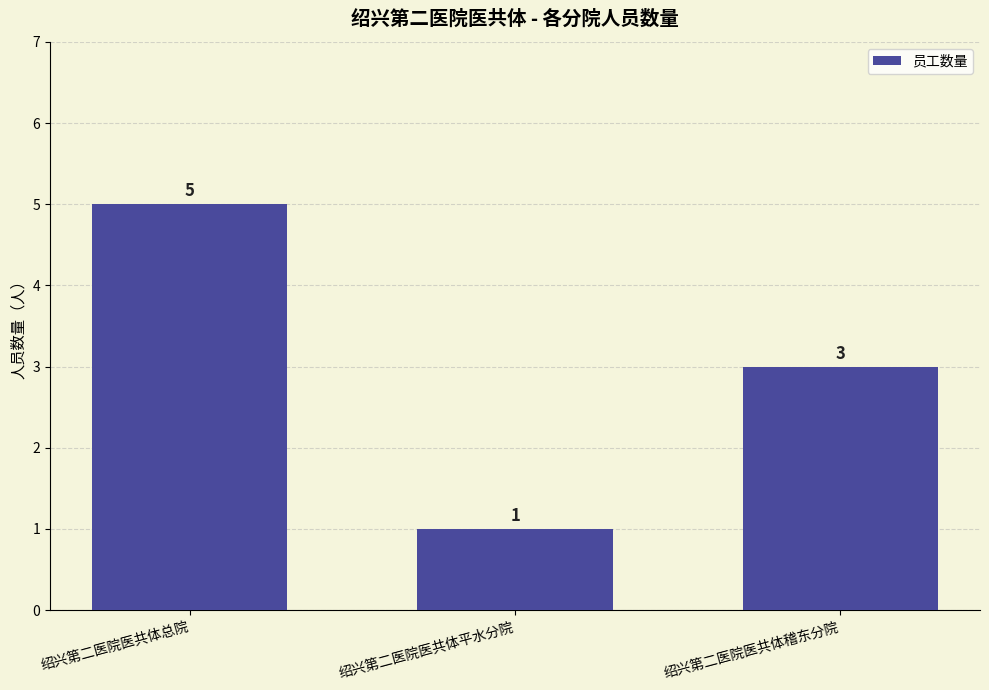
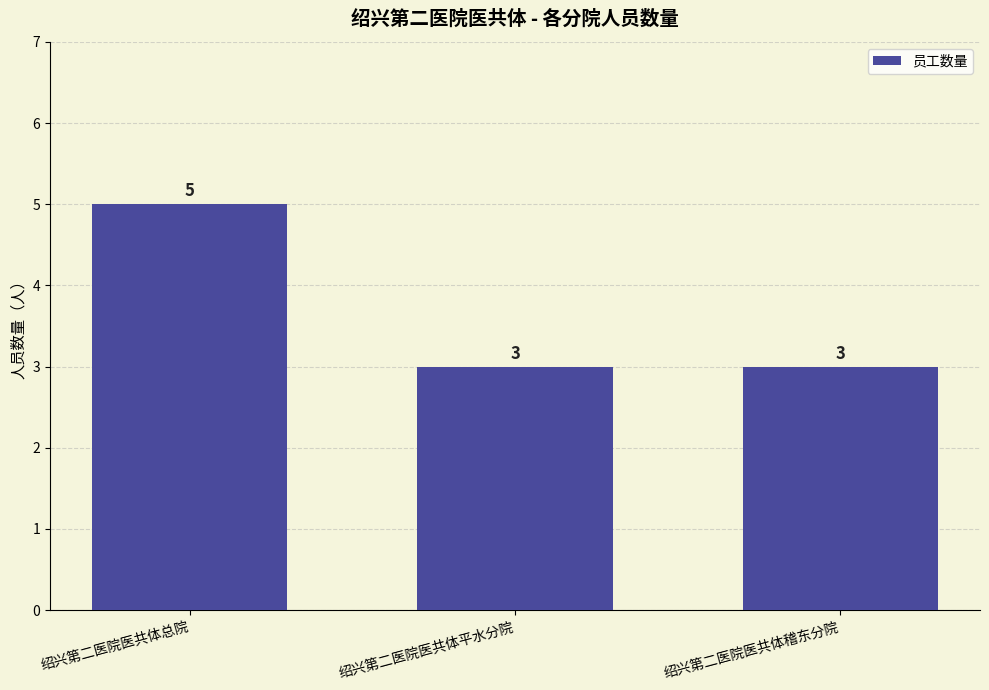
绍兴第二医院医共体平水分院: 1 -> 3
